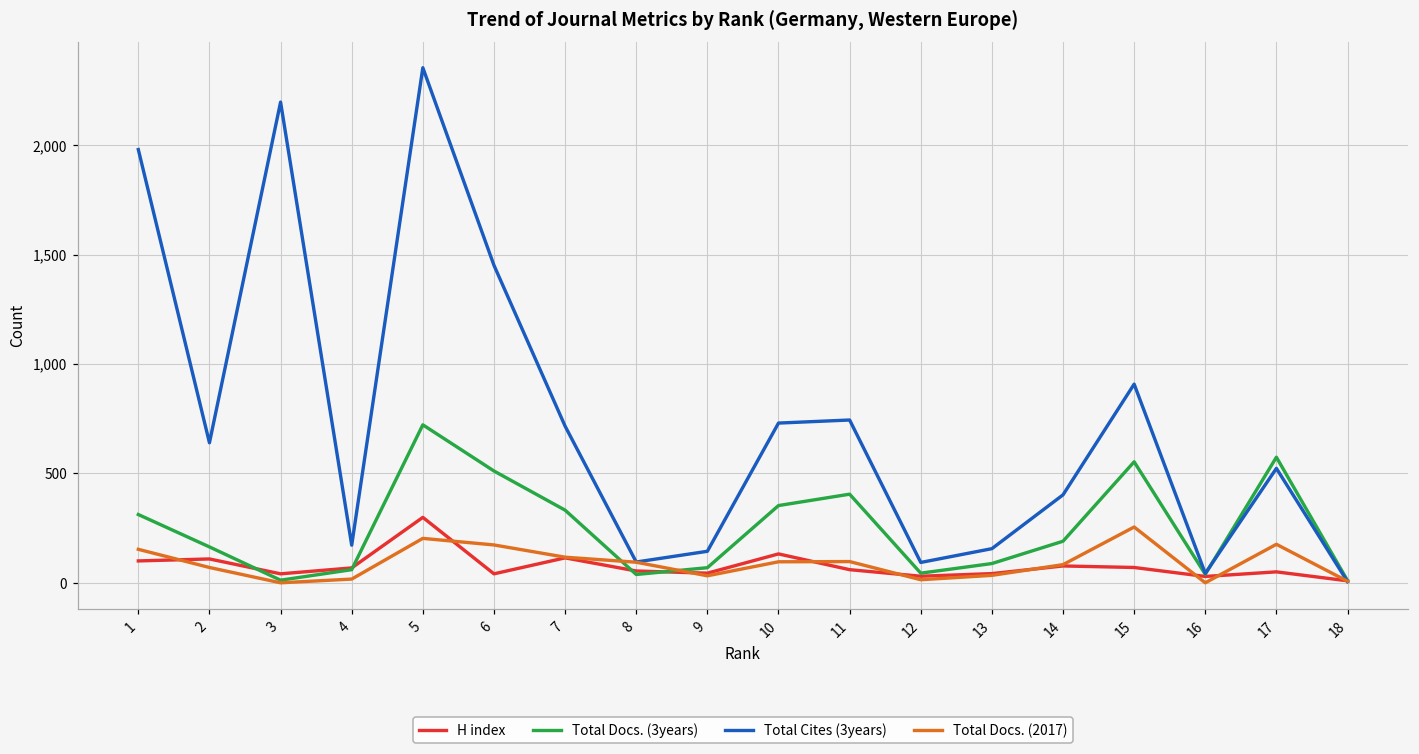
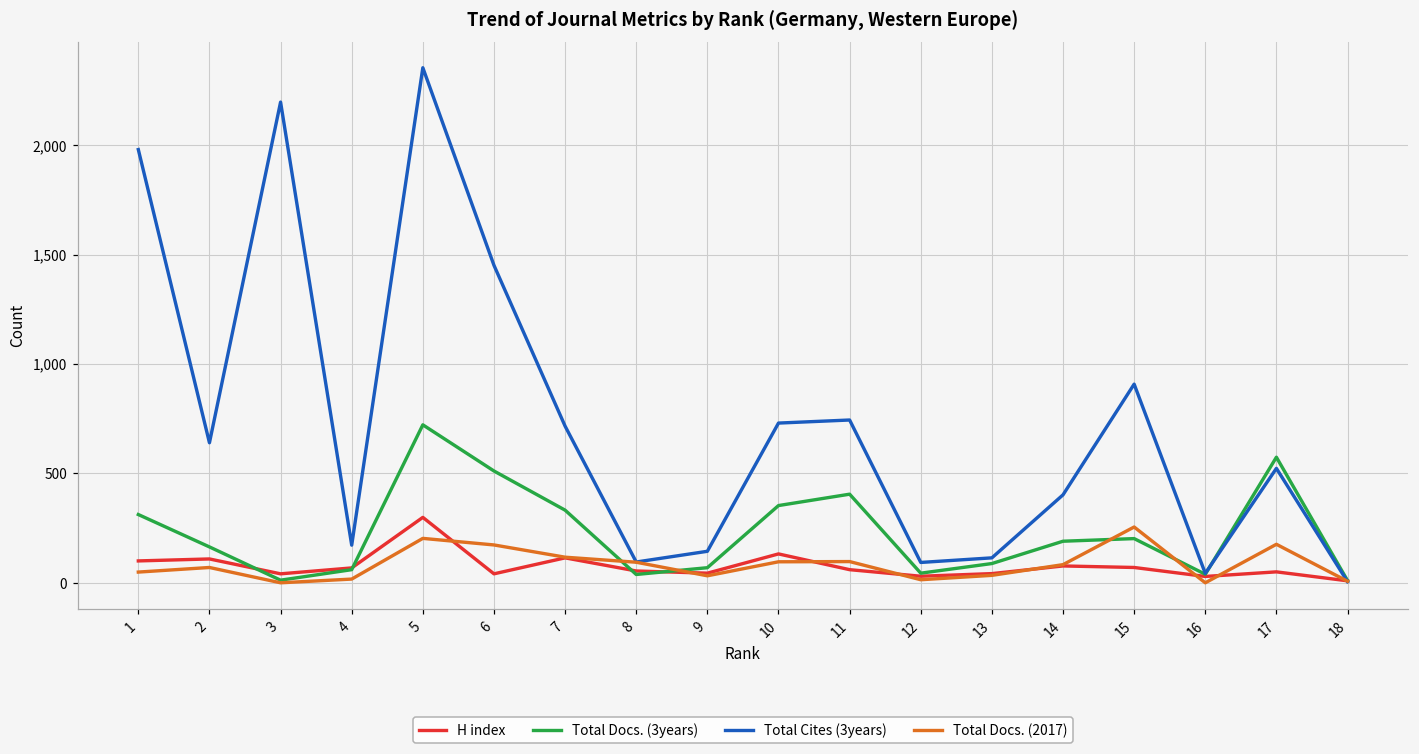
Total Docs. (2017), 1: 150 -> 50
Total Cites (3years), 13: 160 -> 110
Total Docs. (3years), 15: 550 -> 200
